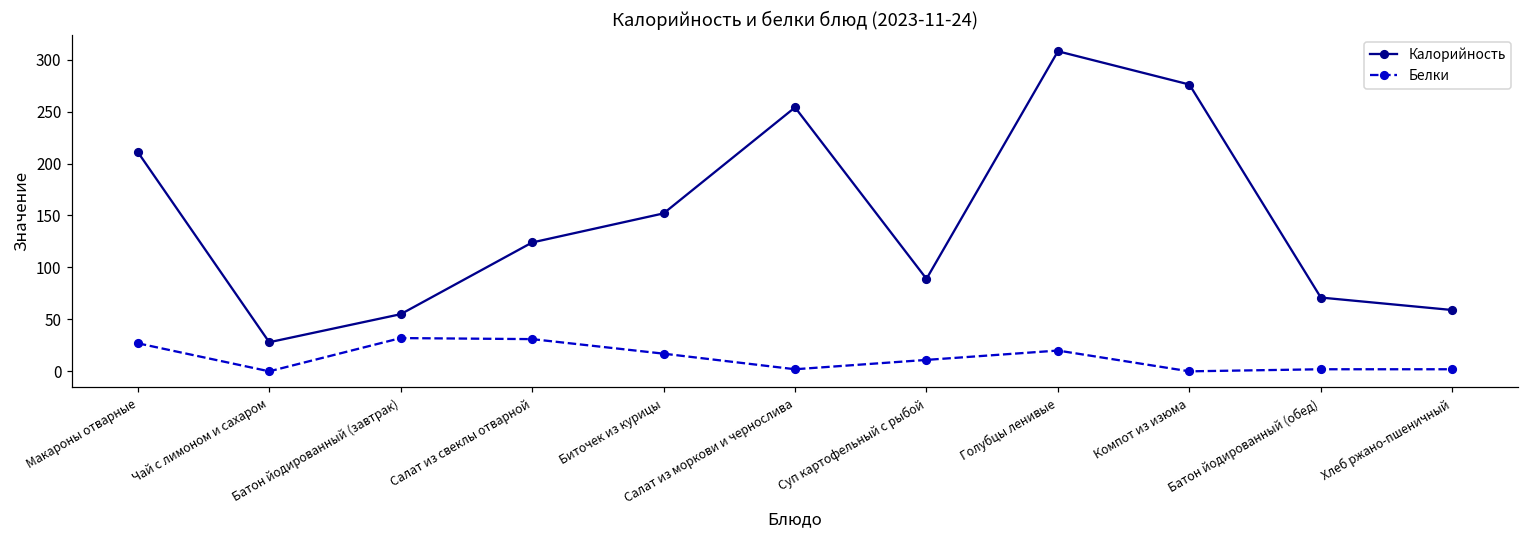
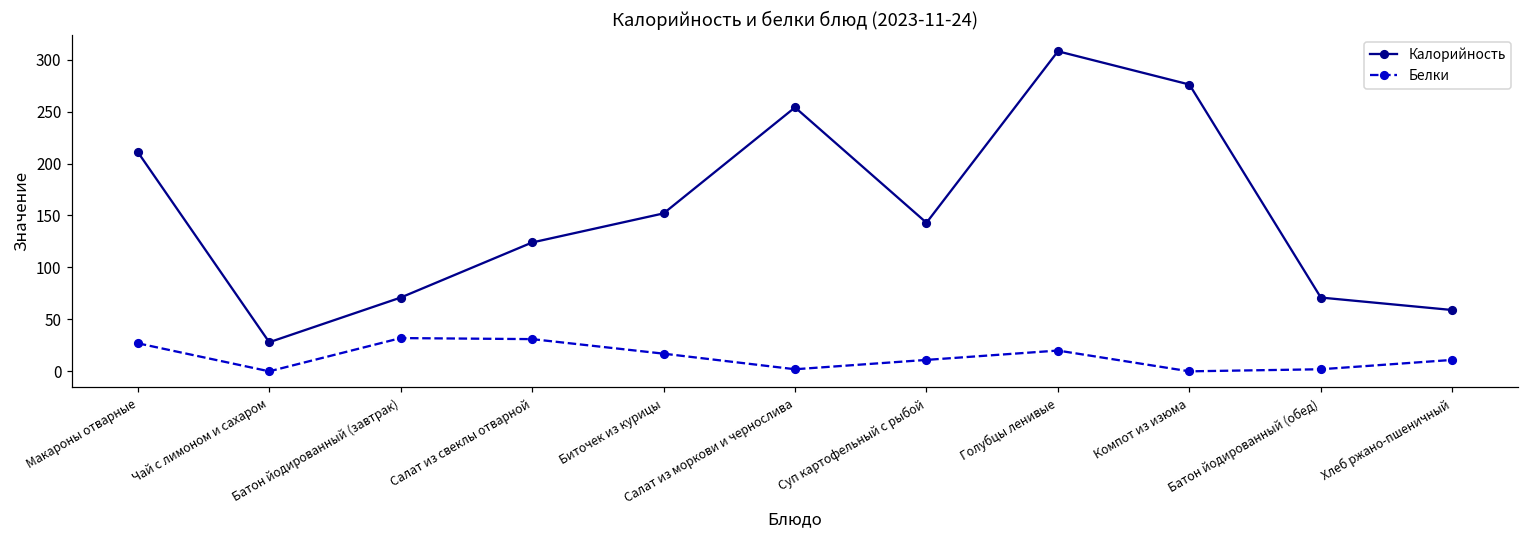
Калорийность, Батон йодированный (завтрак): 60 -> 70
Калорийность, Суп картофельный с рыбой: 90 -> 140
Белки, Хлеб ржано-пшеничный: 0 -> 10
